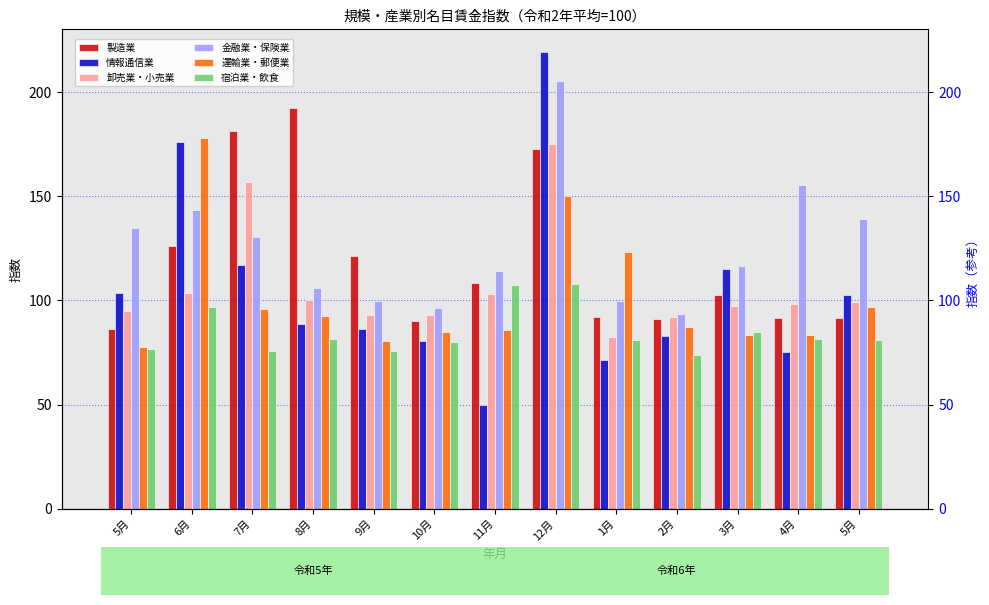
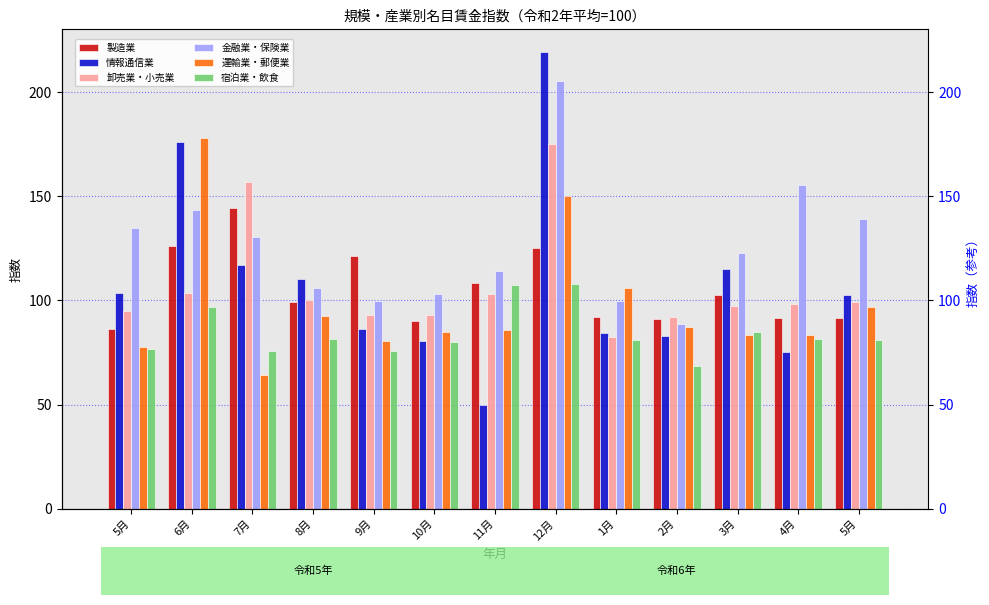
製造業, 7月: 182 -> 145
運輸業・郵便業, 7月: 96 -> 64
製造業, 8月: 193 -> 99
情報通信業, 8月: 89 -> 110
金融業・保険業, 10月: 97 -> 103
製造業, 12月: 173 -> 125
情報通信業, 1月: 72 -> 84
運輸業・郵便業, 1月: 123 -> 106
金融業・保険業, 2月: 94 -> 89
宿泊業・飲食, 2月: 74 -> 69
金融業・保険業, 3月: 117 -> 123
